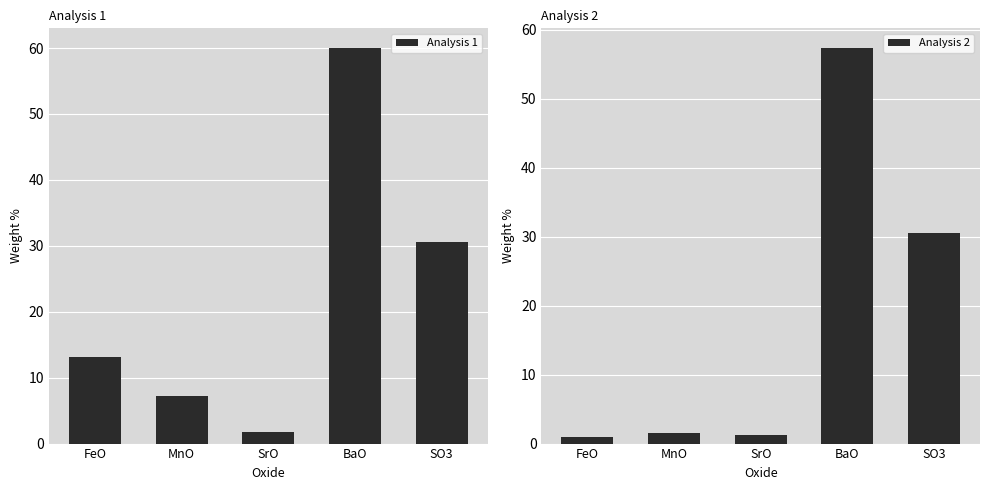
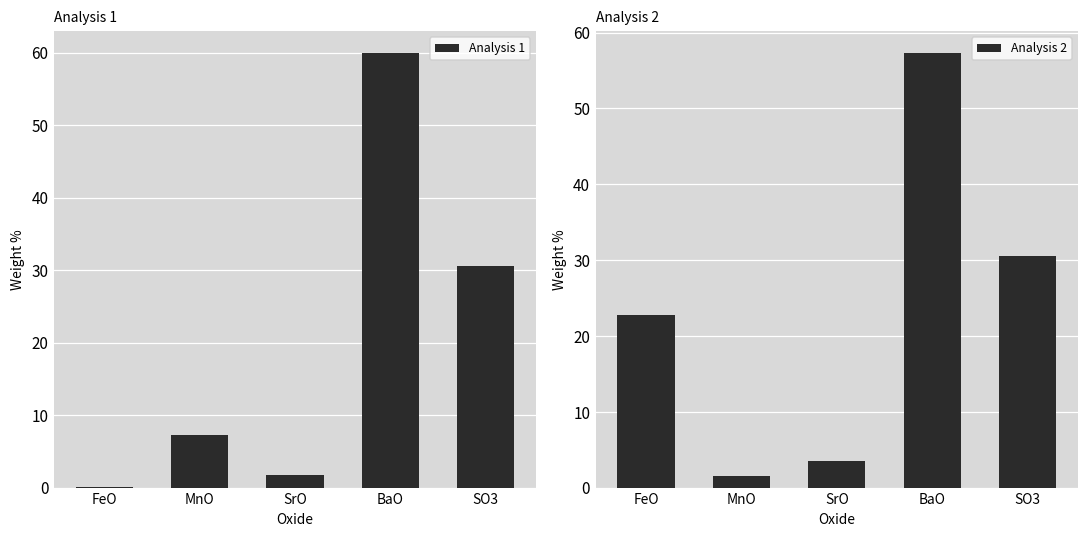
Analysis 1, FeO: 13 -> 0
Analysis 2, FeO: 1 -> 23
Analysis 2, SrO: 1 -> 4
